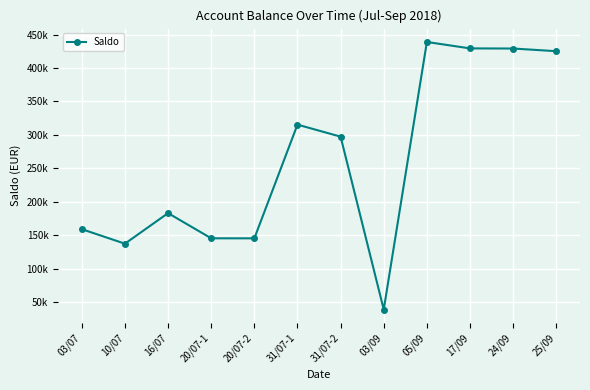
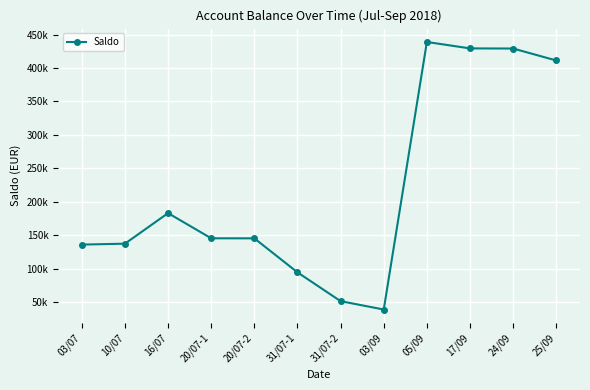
03/07: 160000 -> 140000
31/07-1: 320000 -> 90000
31/07-2: 300000 -> 50000
25/09: 430000 -> 410000
